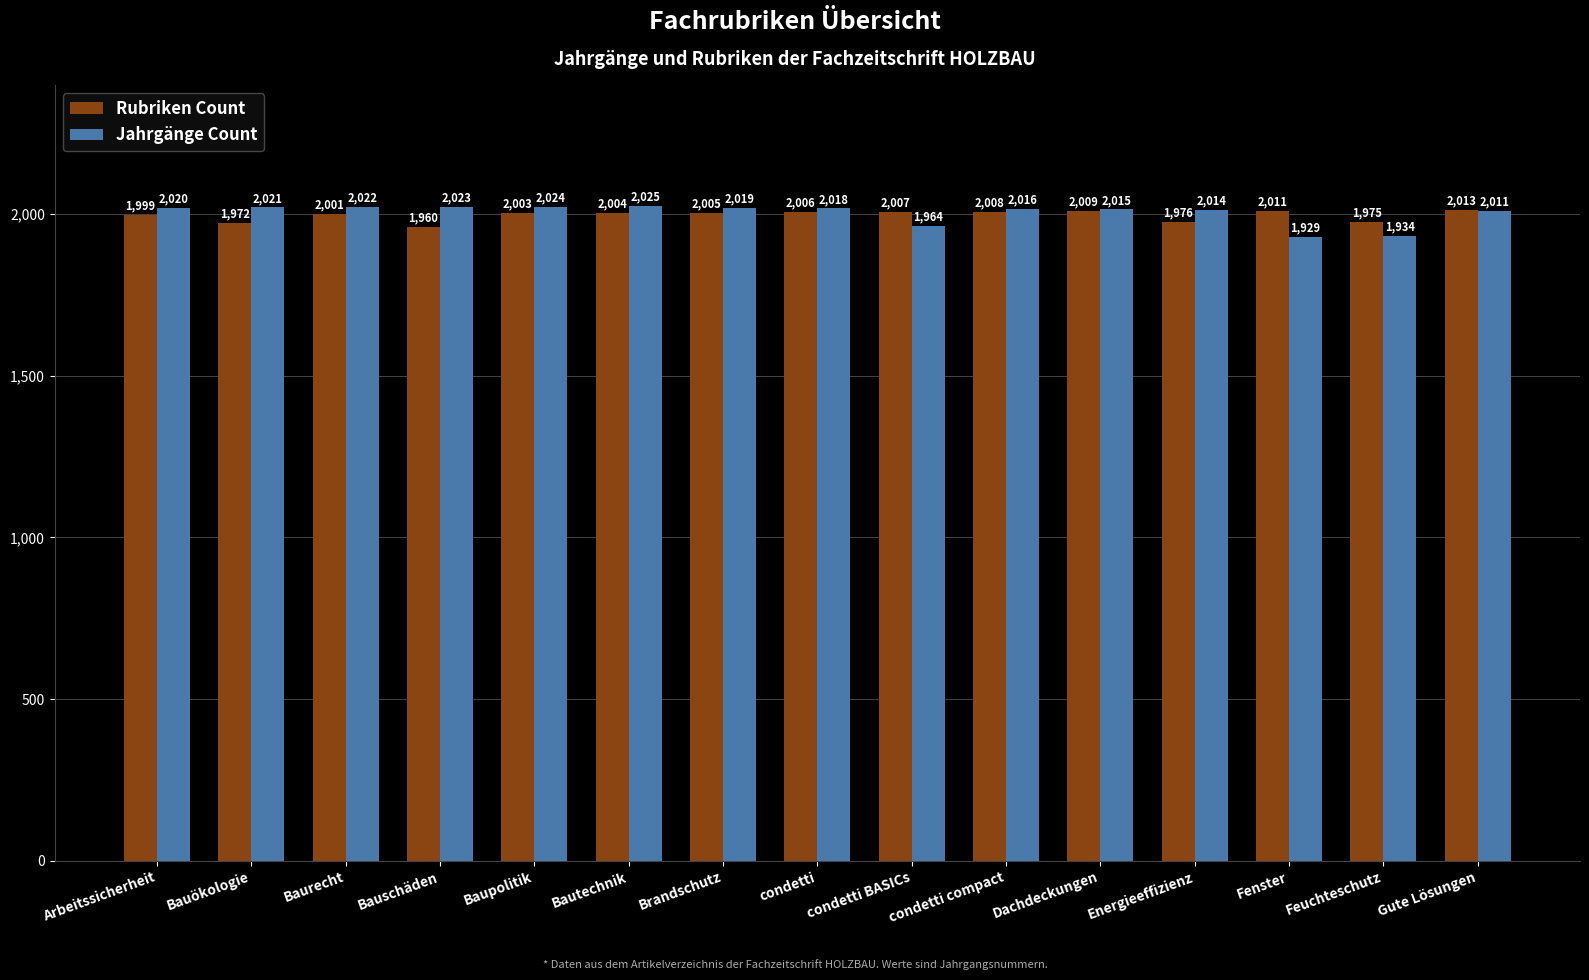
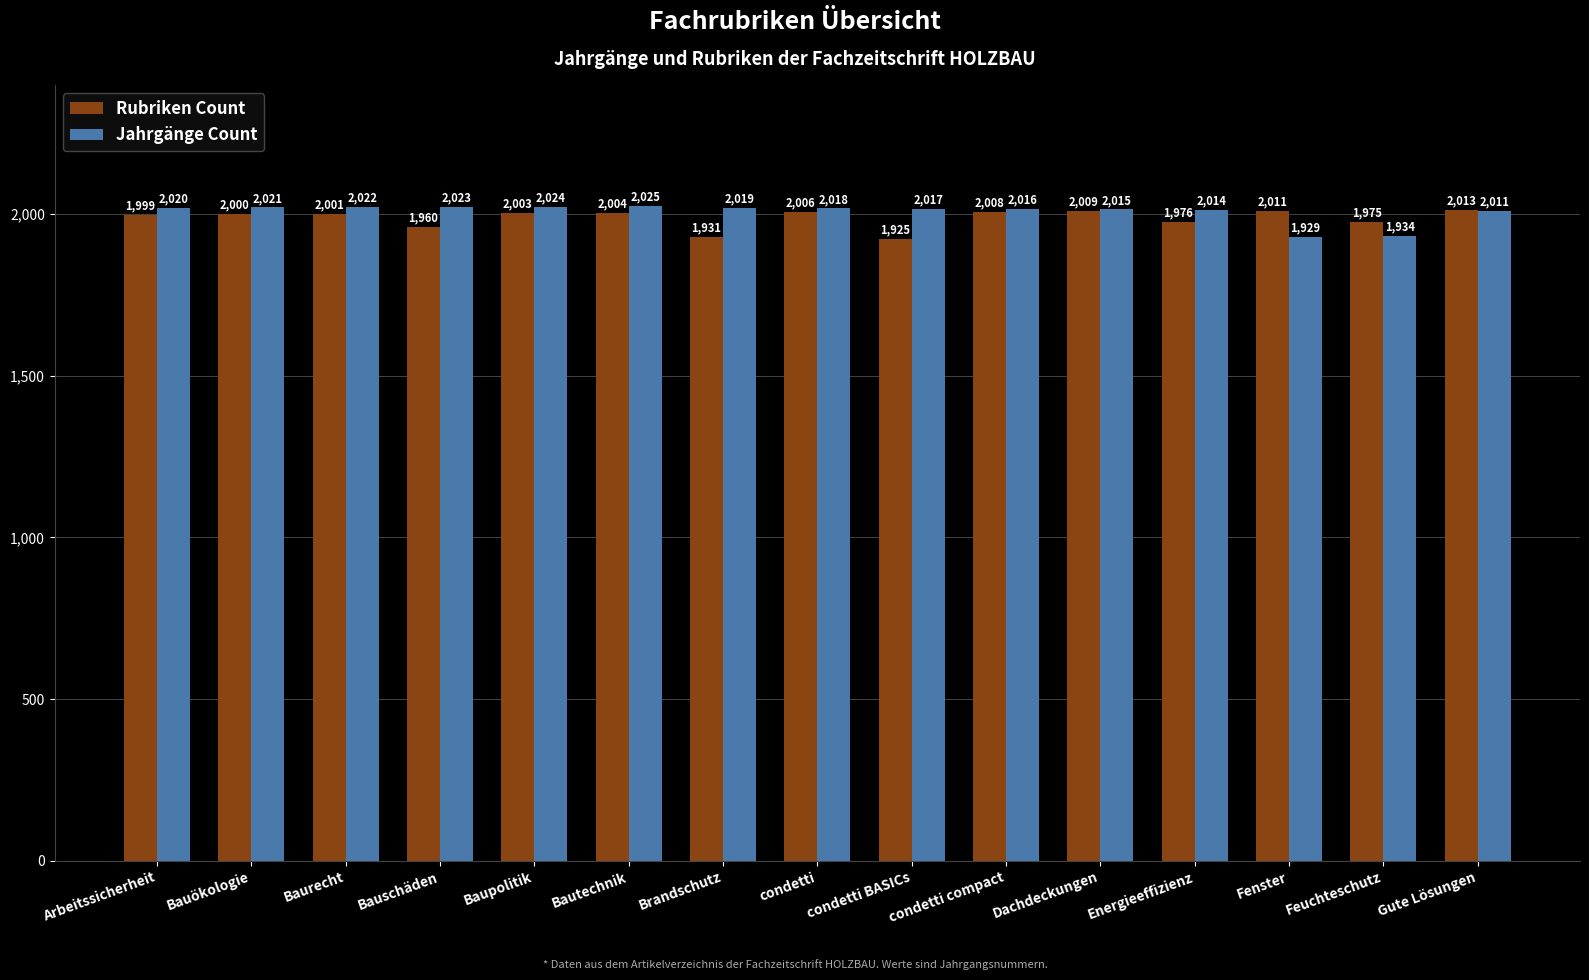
Rubriken Count, Bauökologie: 1,972 -> 2,000
Rubriken Count, Brandschutz: 2,005 -> 1,931
Rubriken Count, condetti BASICs: 2,007 -> 1,925
Jahrgänge Count, condetti BASICs: 1,964 -> 2,017
